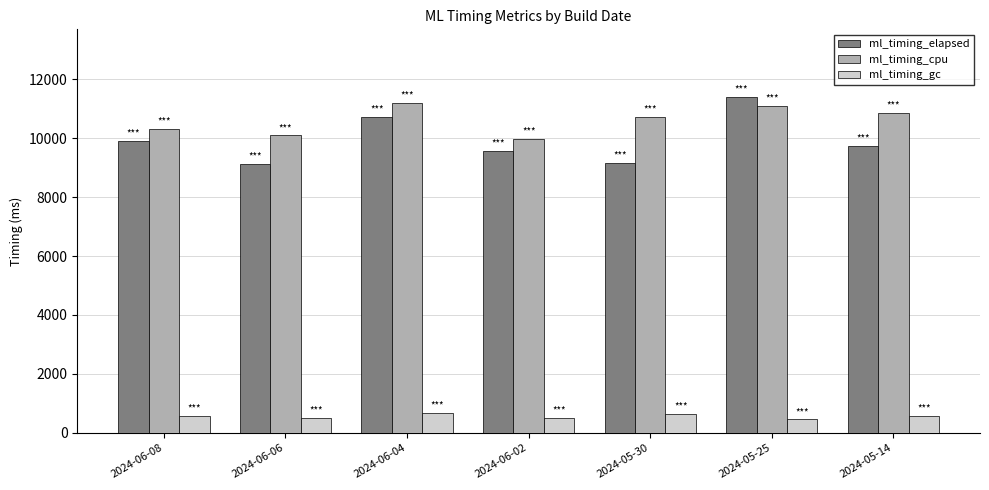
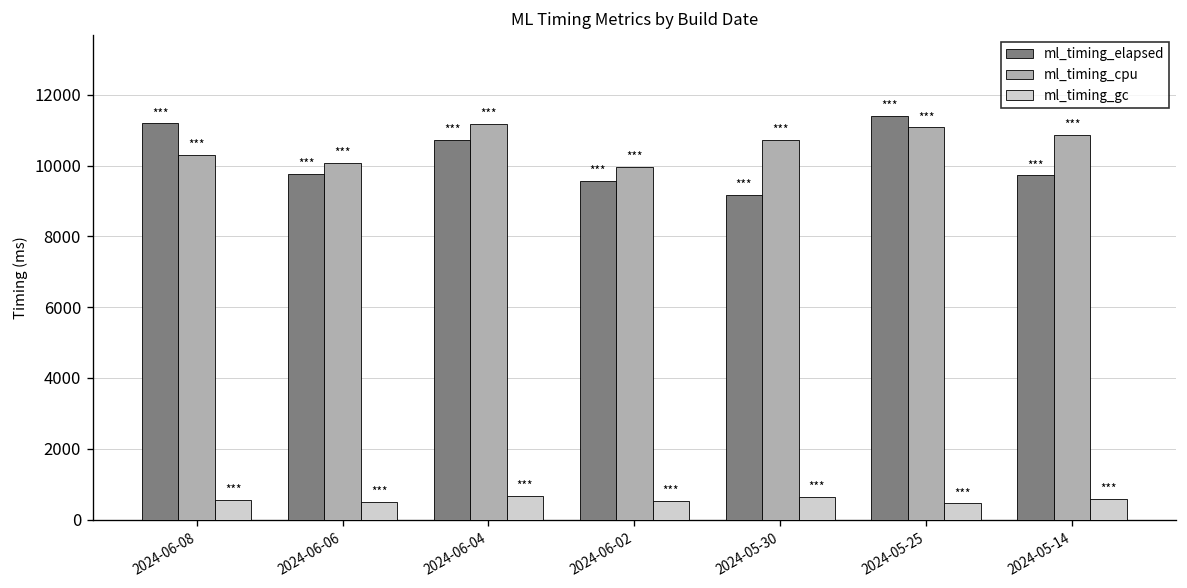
ml_timing_elapsed, 2024-06-08: 9900 -> 11200
ml_timing_elapsed, 2024-06-06: 9100 -> 9800
